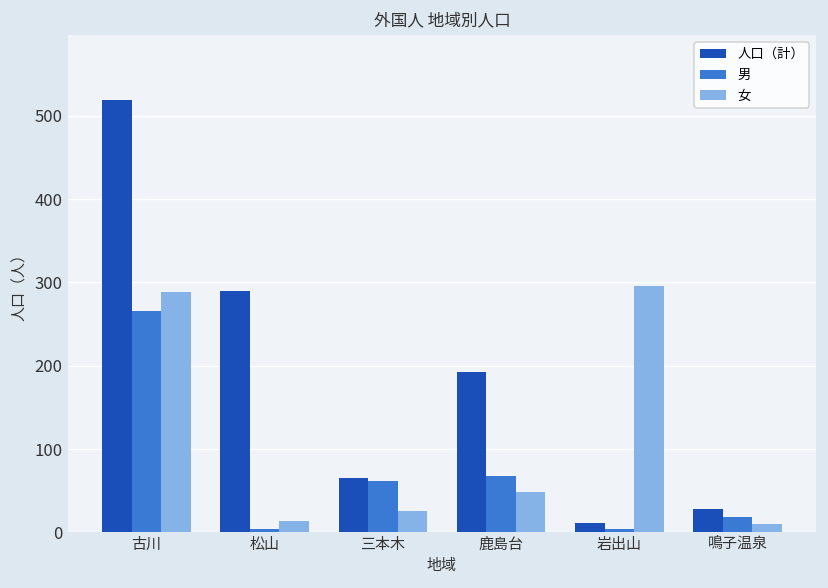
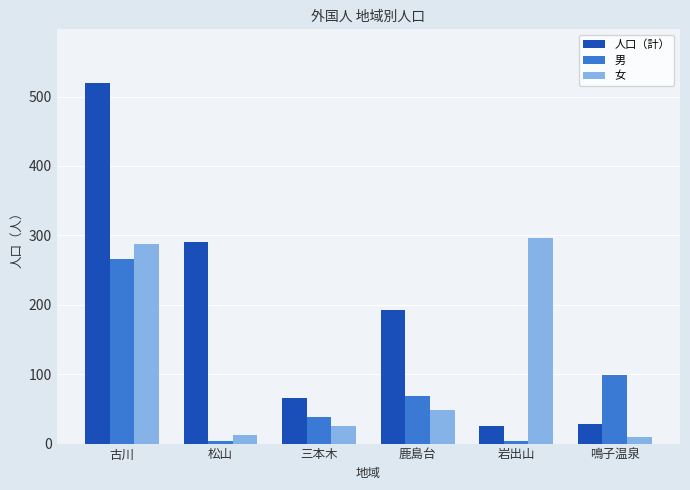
男, 三本木: 60 -> 40
人口（計）, 岩出山: 10 -> 30
男, 鳴子温泉: 20 -> 100
